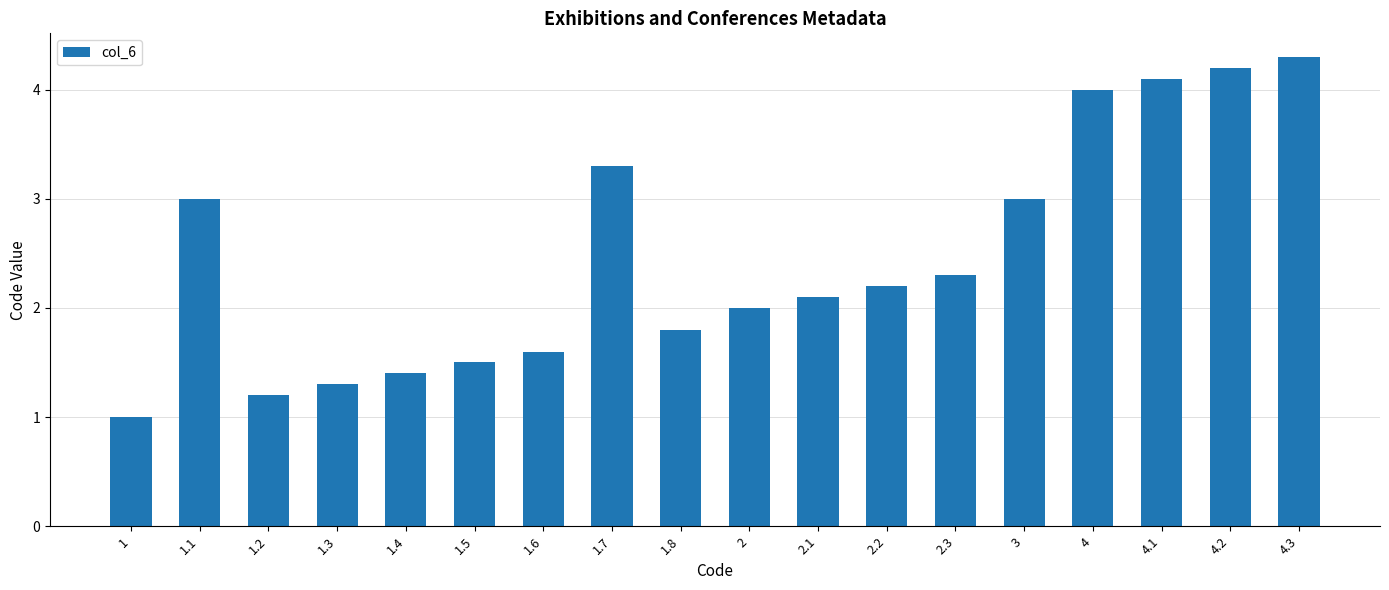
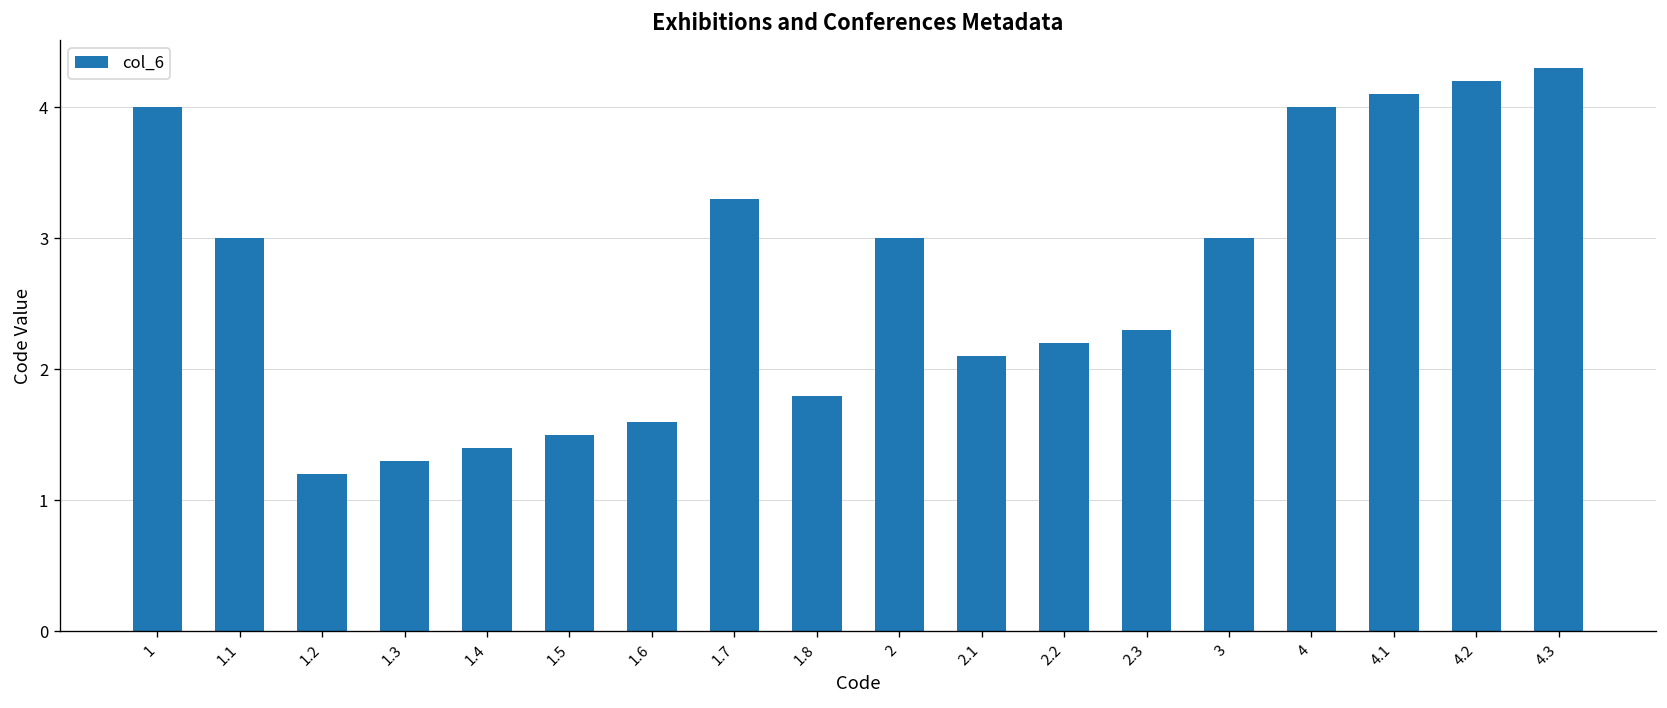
1: 1 -> 4
2: 2 -> 3
